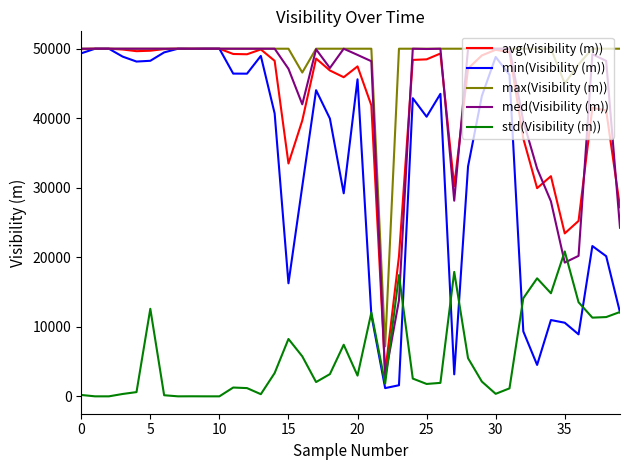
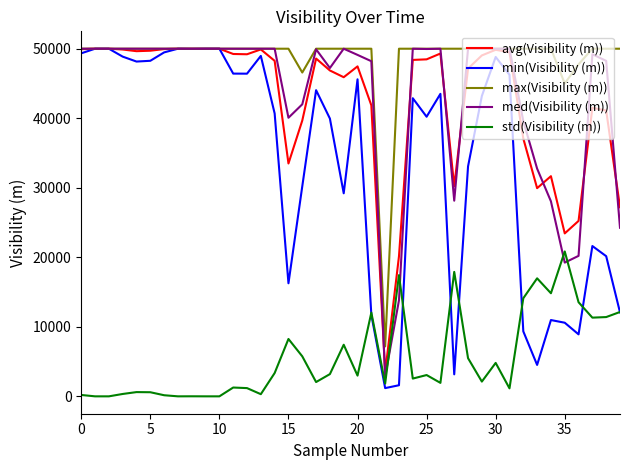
std(Visibility (m)), 5: 13000 -> 1000
med(Visibility (m)), 15: 47000 -> 40000
std(Visibility (m)), 25: 2000 -> 3000
std(Visibility (m)), 30: 0 -> 5000
